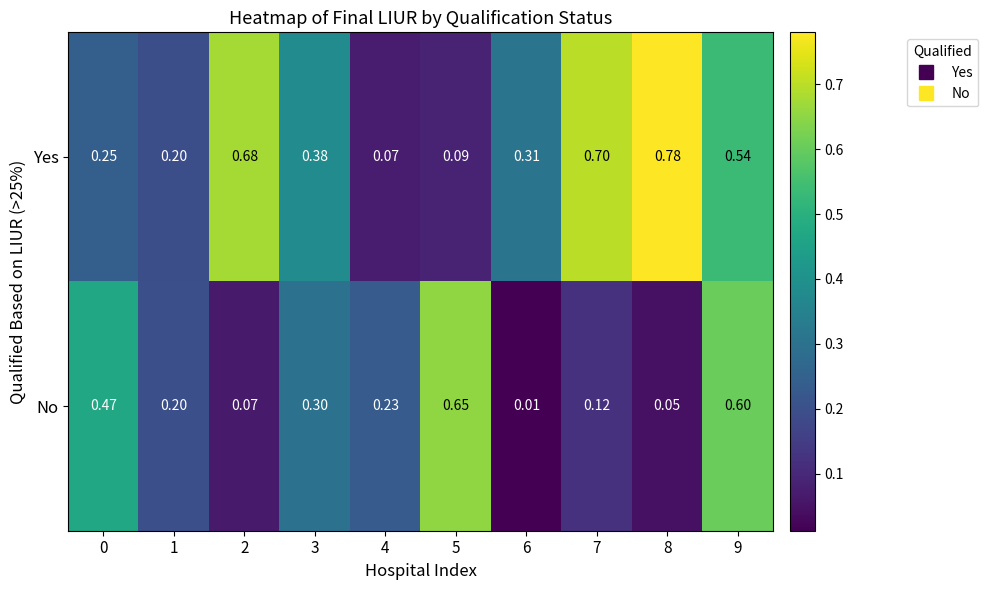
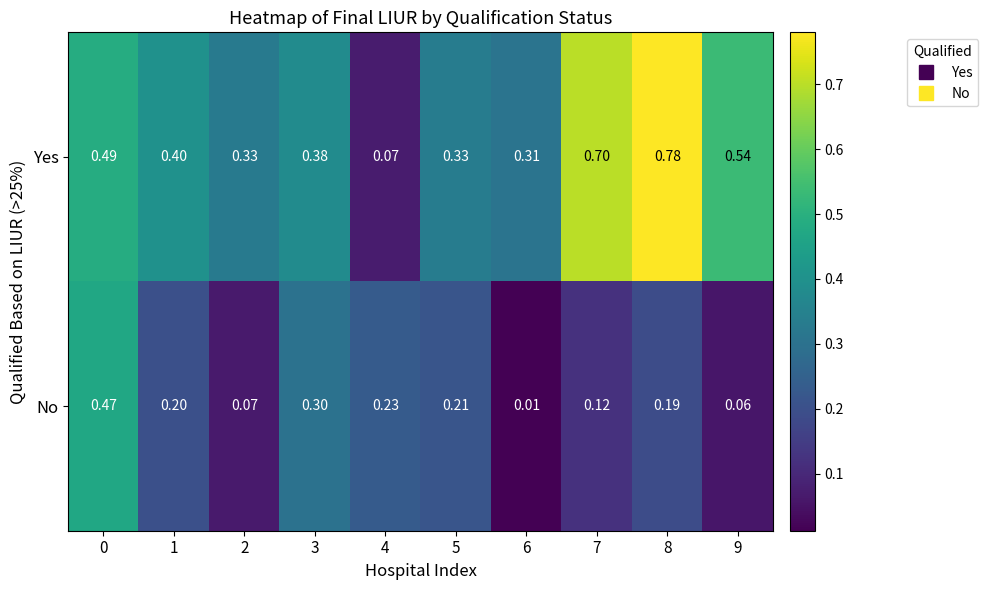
Yes, 0: 0.25 -> 0.49
Yes, 1: 0.20 -> 0.40
Yes, 2: 0.68 -> 0.33
Yes, 5: 0.09 -> 0.33
No, 5: 0.65 -> 0.21
No, 8: 0.05 -> 0.19
No, 9: 0.60 -> 0.06
